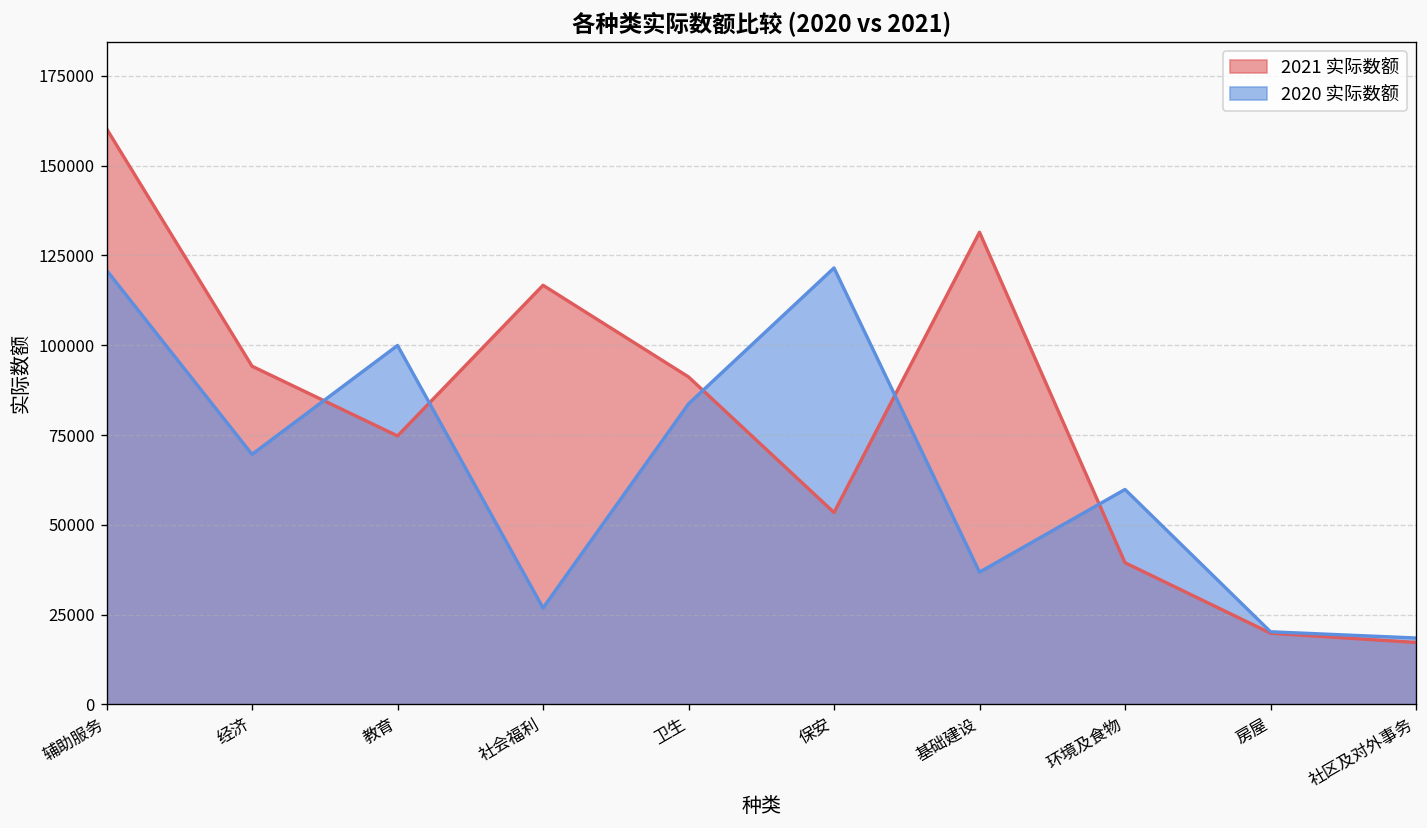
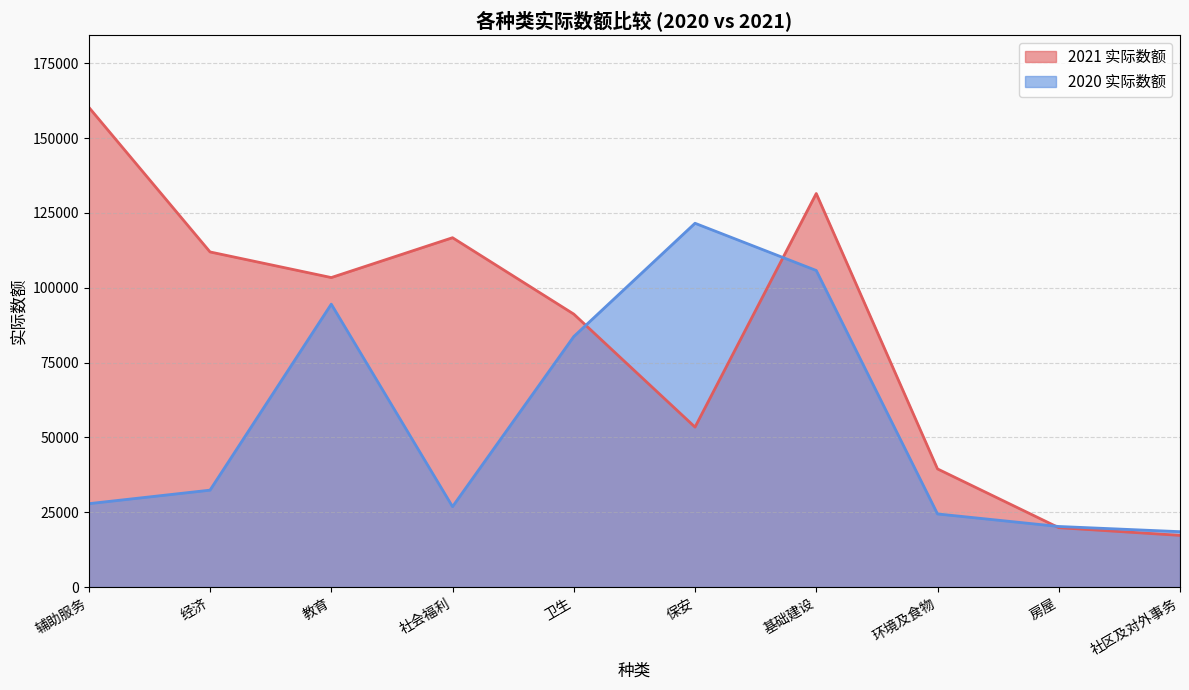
2020 实际数额, 辅助服务: 121000 -> 28000
2021 实际数额, 经济: 94000 -> 112000
2020 实际数额, 经济: 70000 -> 32000
2021 实际数额, 教育: 75000 -> 103000
2020 实际数额, 教育: 100000 -> 95000
2020 实际数额, 基础建设: 37000 -> 106000
2020 实际数额, 环境及食物: 60000 -> 24000
